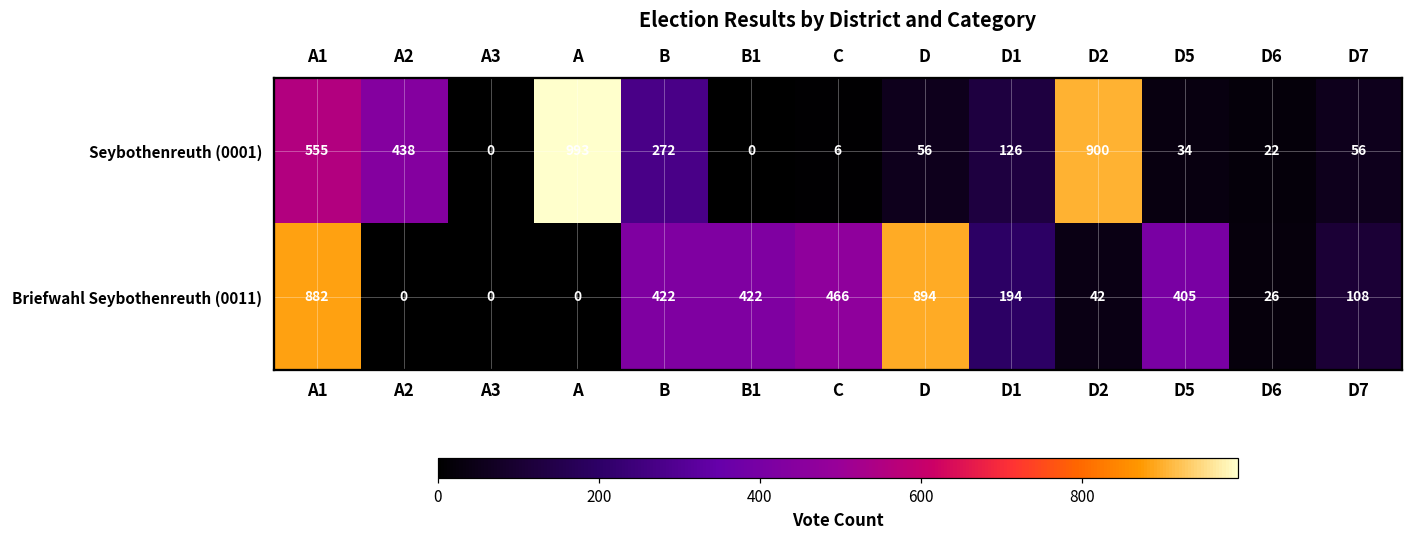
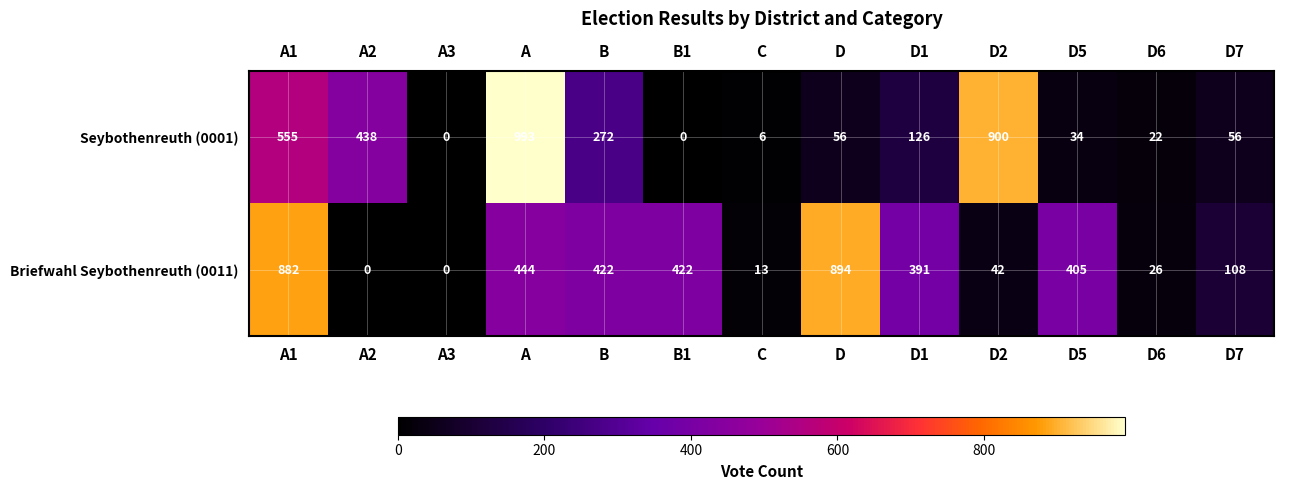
Briefwahl Seybothenreuth (0011), A: 0 -> 444
Briefwahl Seybothenreuth (0011), C: 466 -> 13
Briefwahl Seybothenreuth (0011), D1: 194 -> 391
